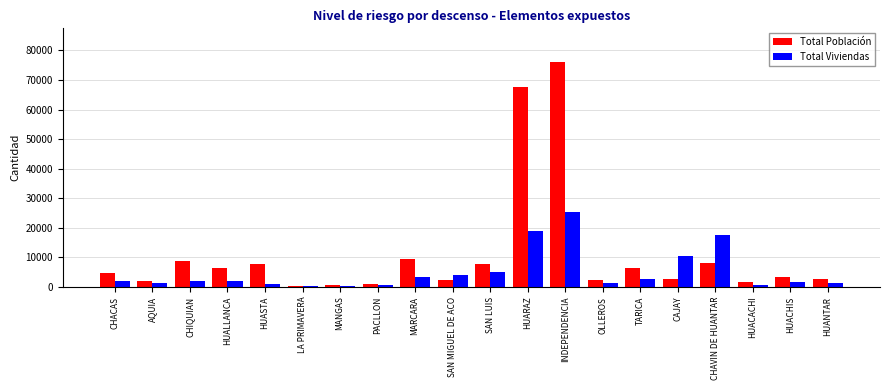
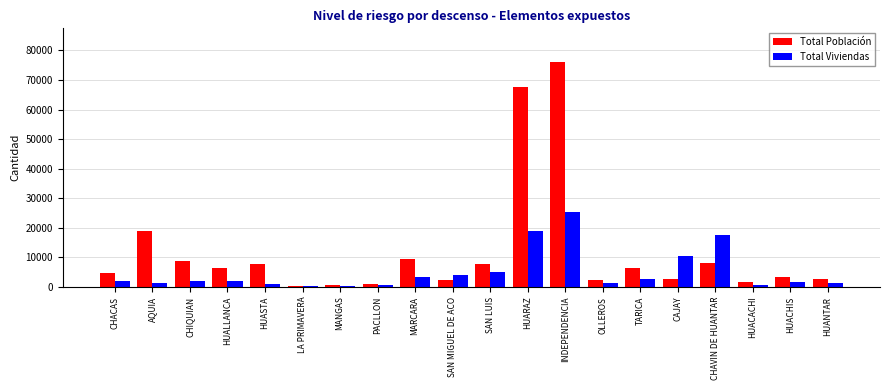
Total Población, AQUIA: 2000 -> 19000
